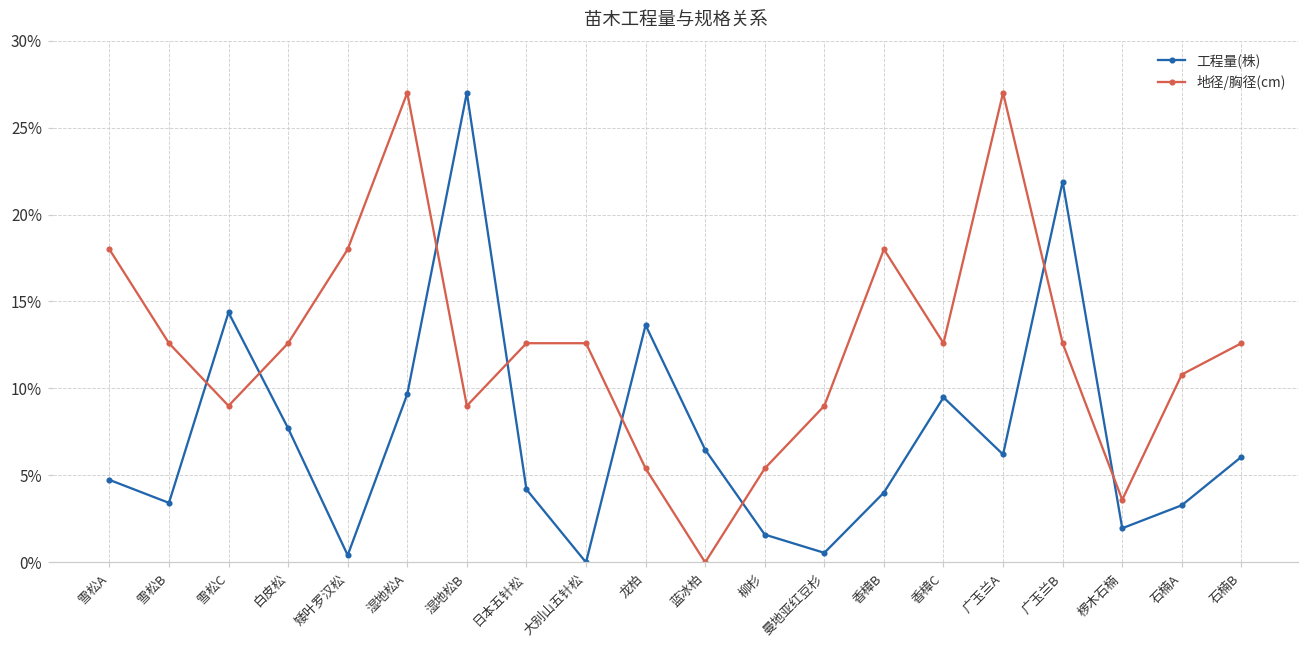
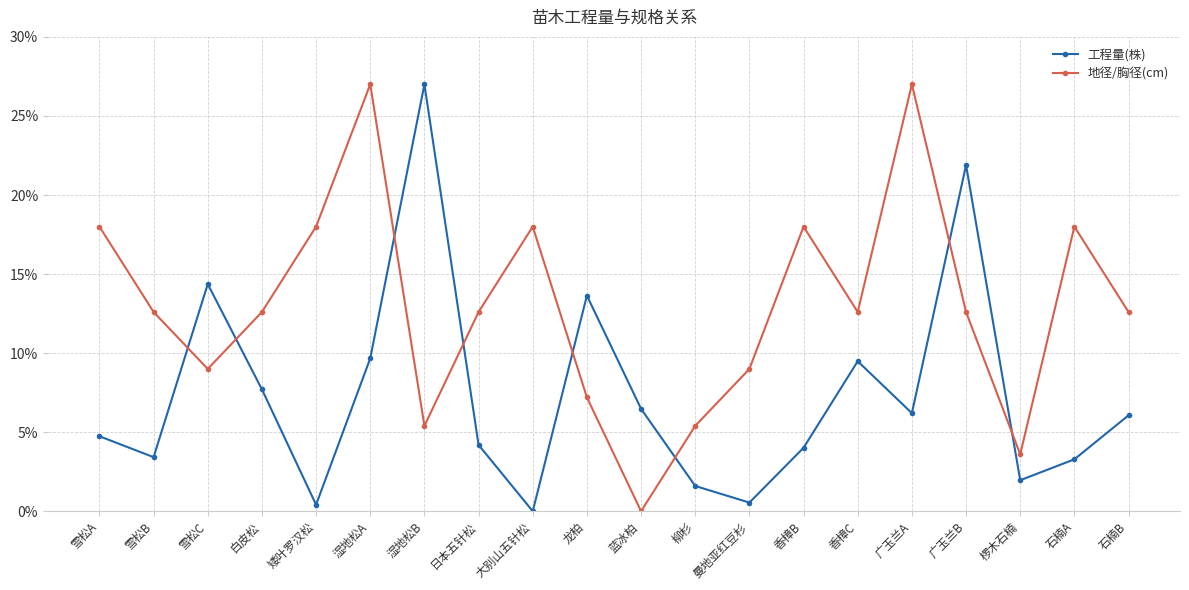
地径/胸径(cm), 湿地松B: 9.0% -> 5.4%
地径/胸径(cm), 大别山五针松: 12.6% -> 18.0%
地径/胸径(cm), 龙柏: 5.4% -> 7.2%
地径/胸径(cm), 石楠A: 10.8% -> 18.0%
